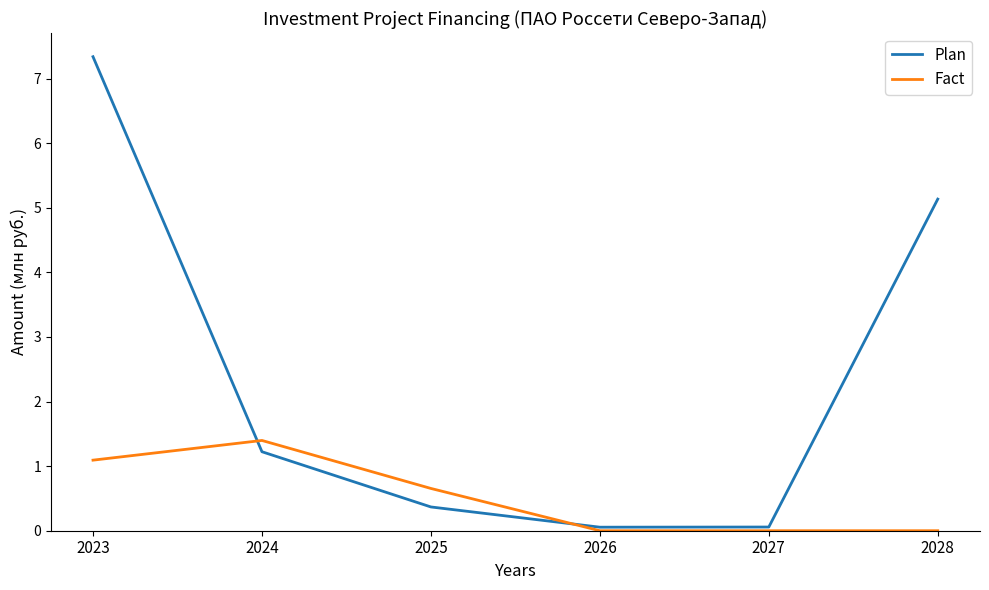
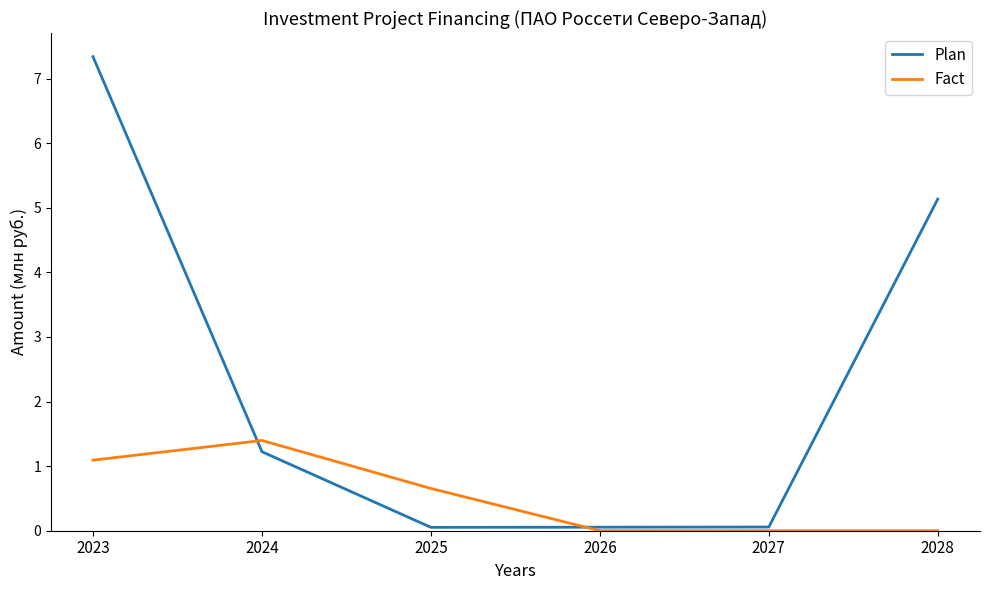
Plan, 2025: 0.4 -> 0.1
